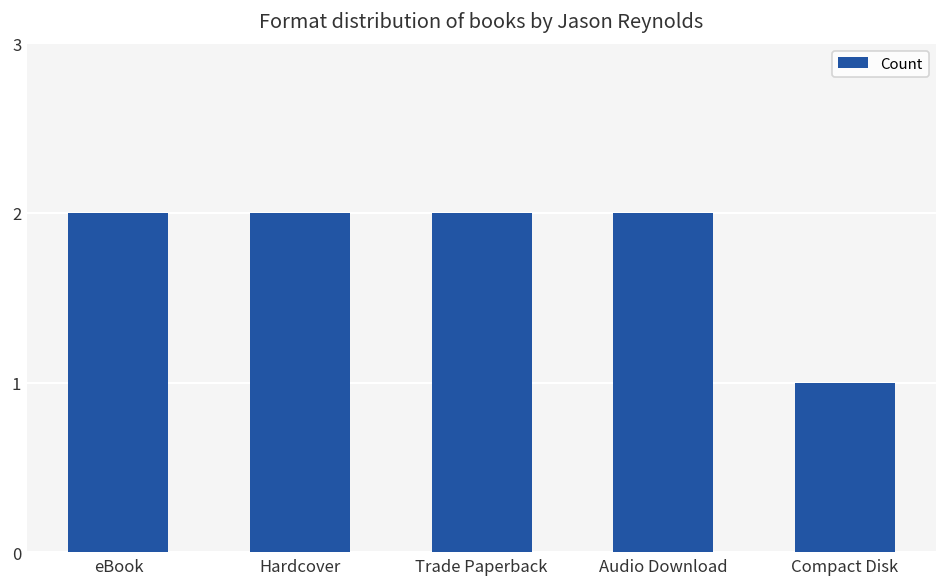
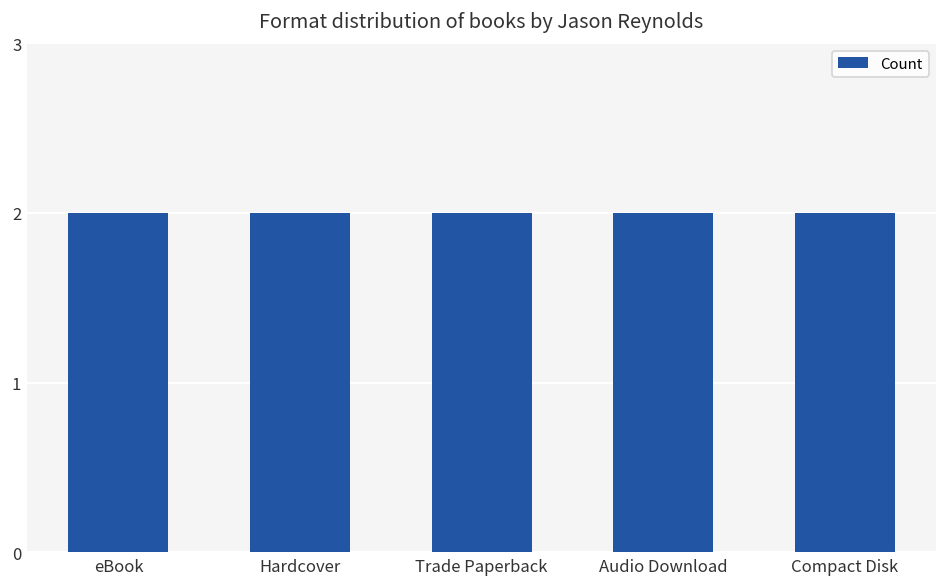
Compact Disk: 1 -> 2
